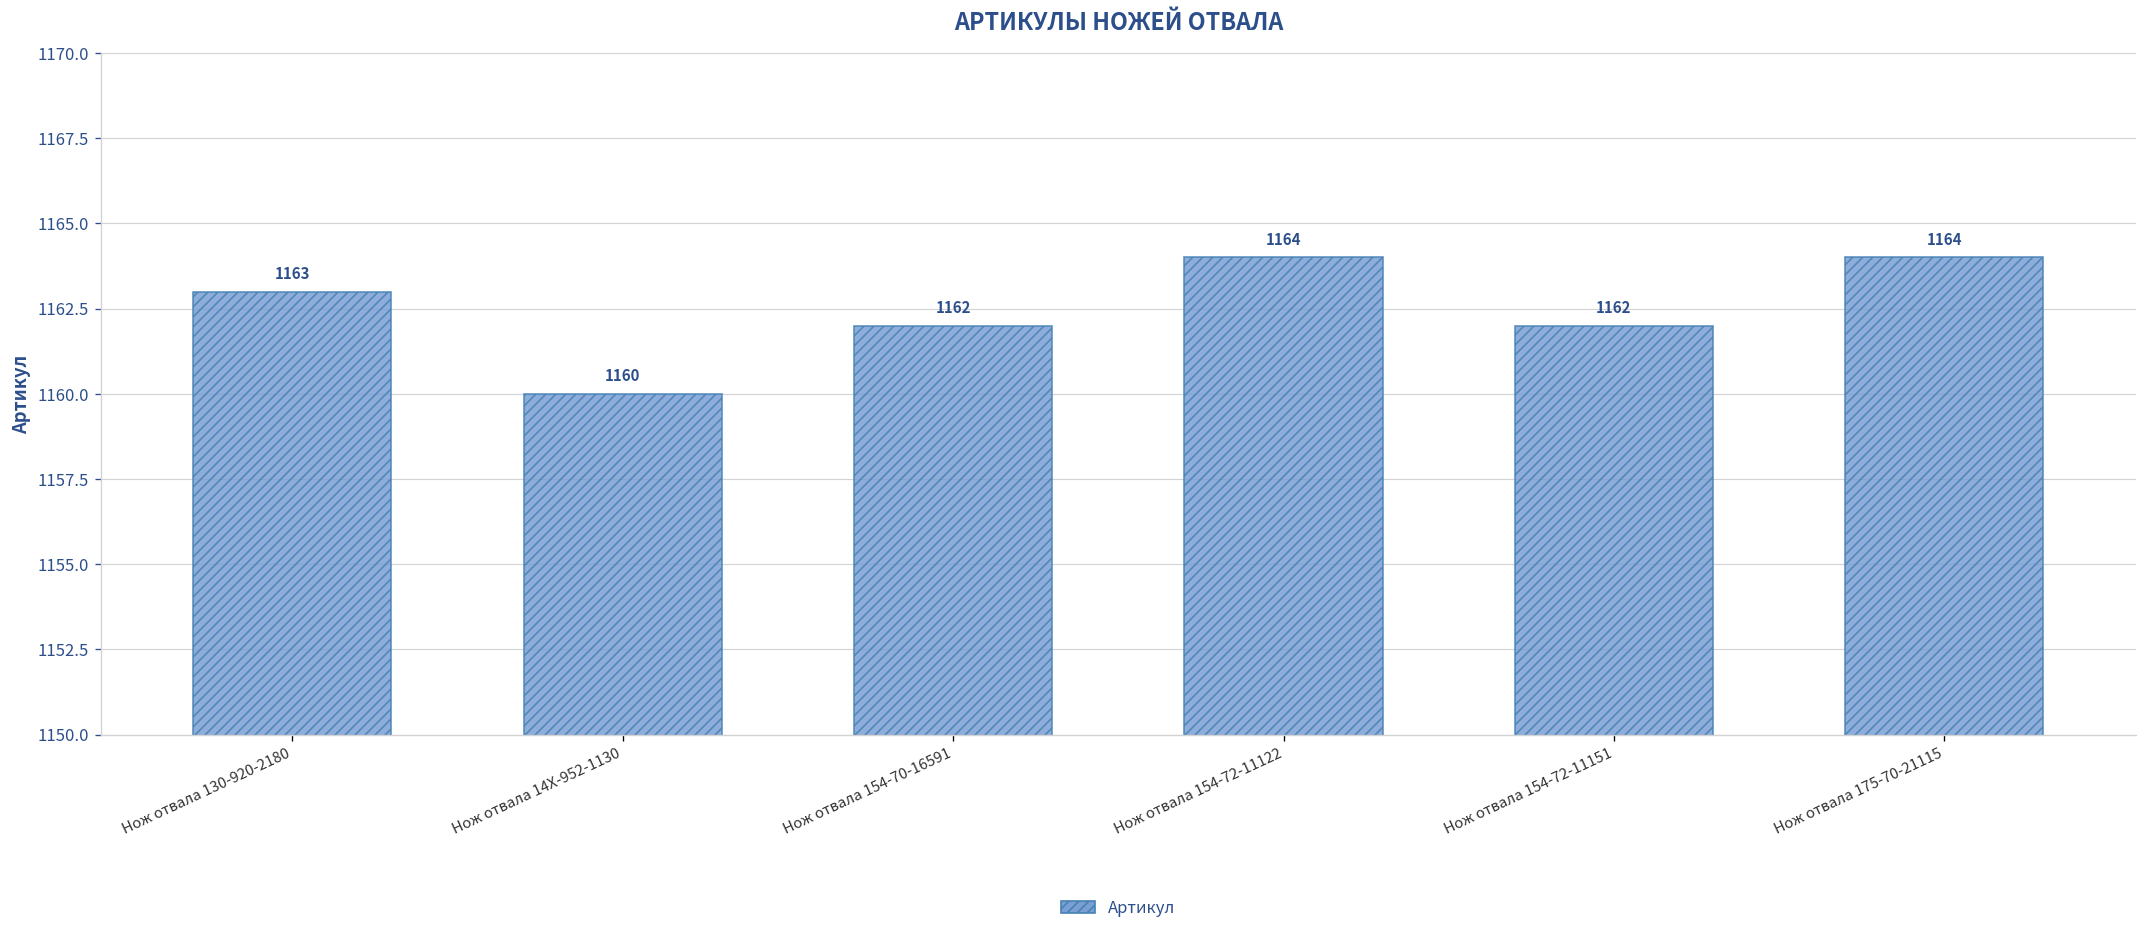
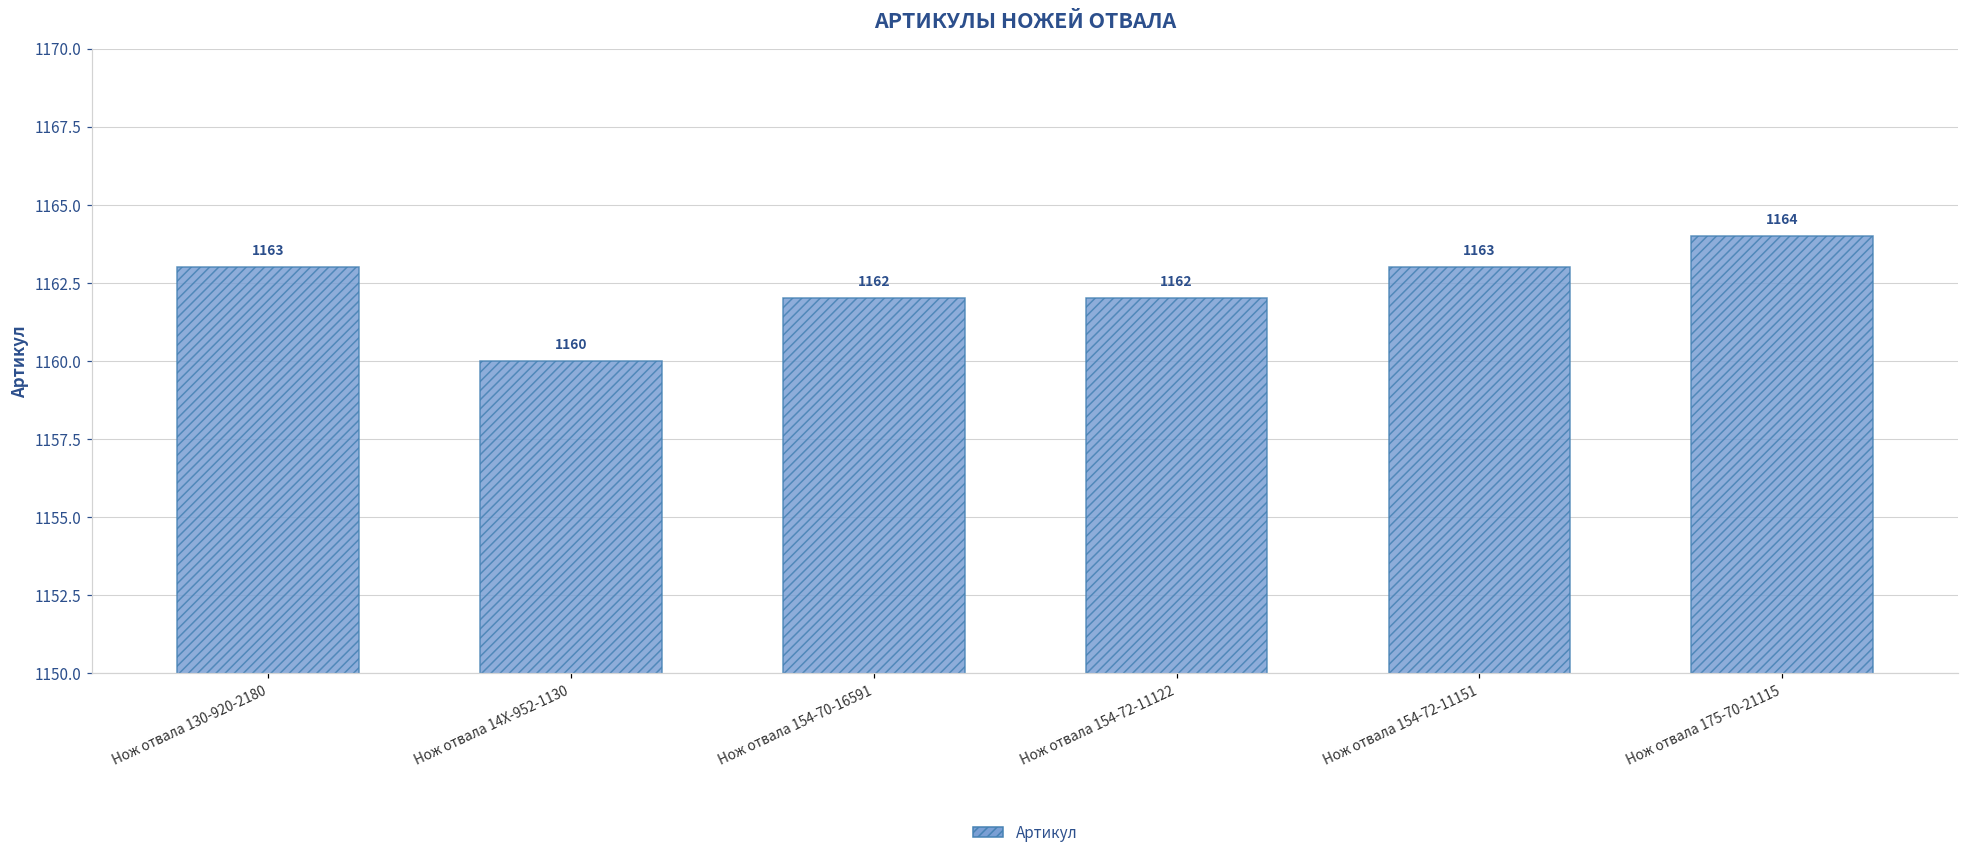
Нож отвала 154-72-11122: 1164 -> 1162
Нож отвала 154-72-11151: 1162 -> 1163
